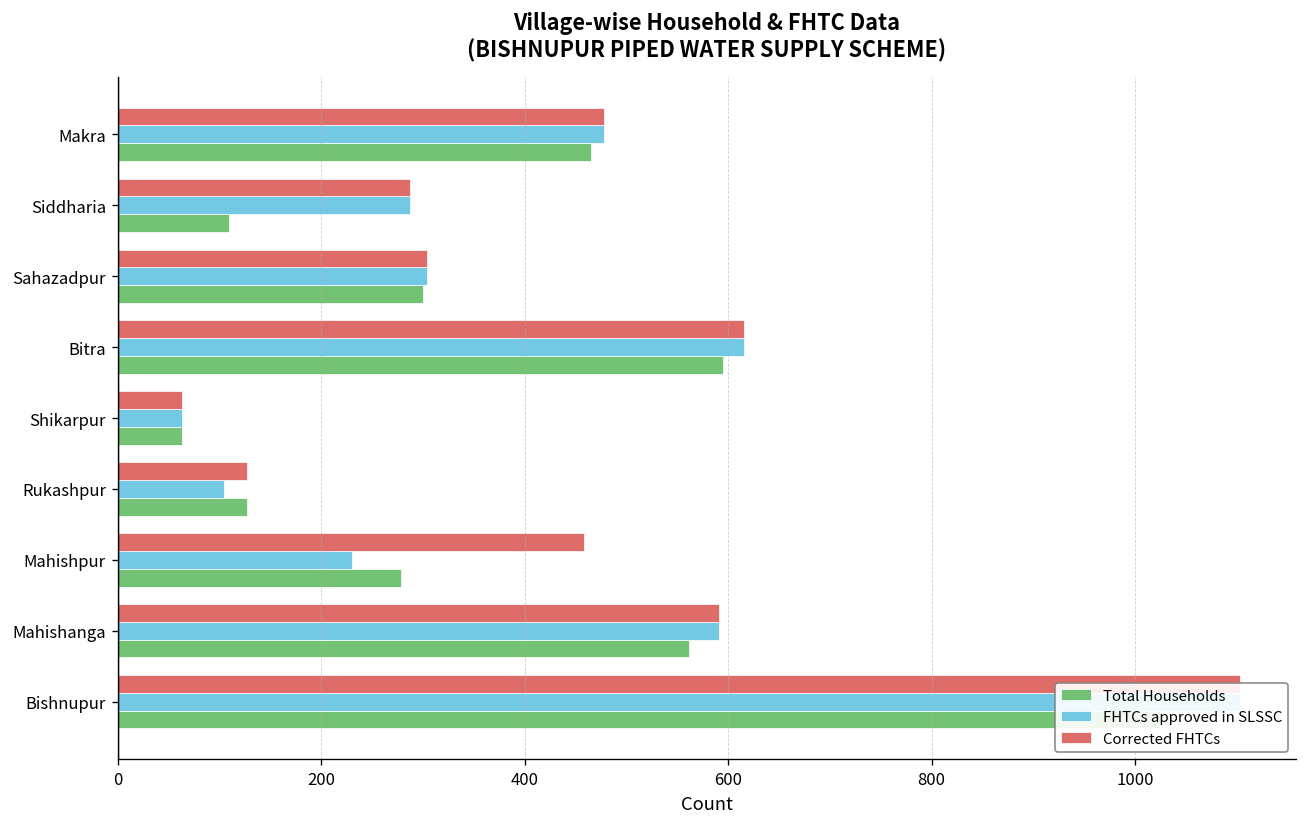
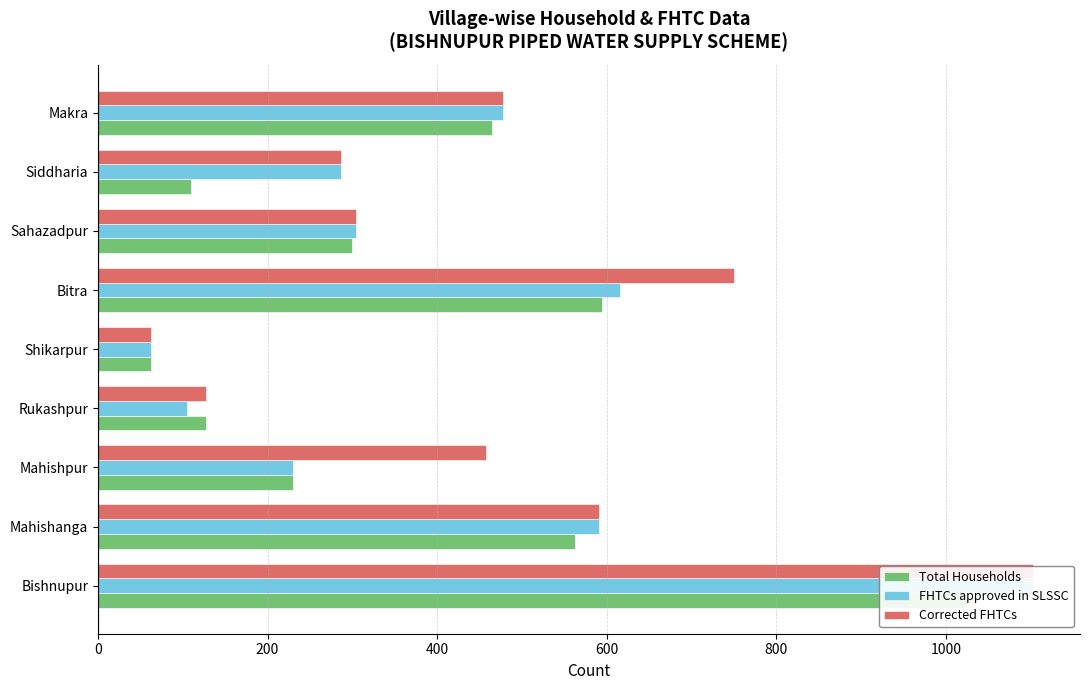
Corrected FHTCs, Bitra: 620 -> 750
Total Households, Mahishpur: 280 -> 230
